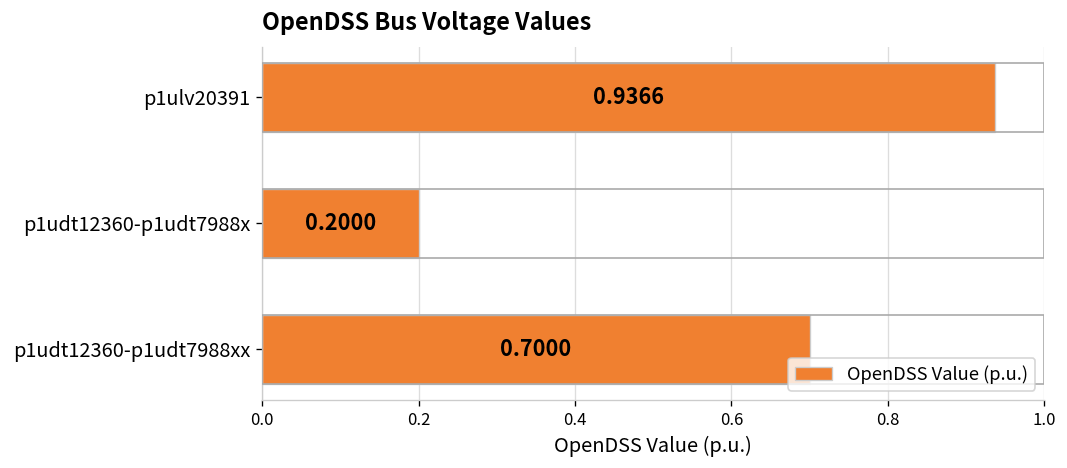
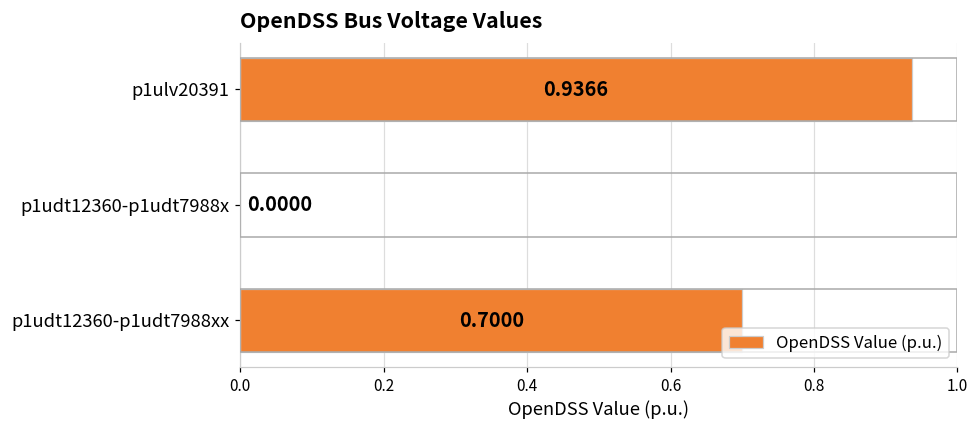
p1udt12360-p1udt7988x: 0.2000 -> 0.0000
